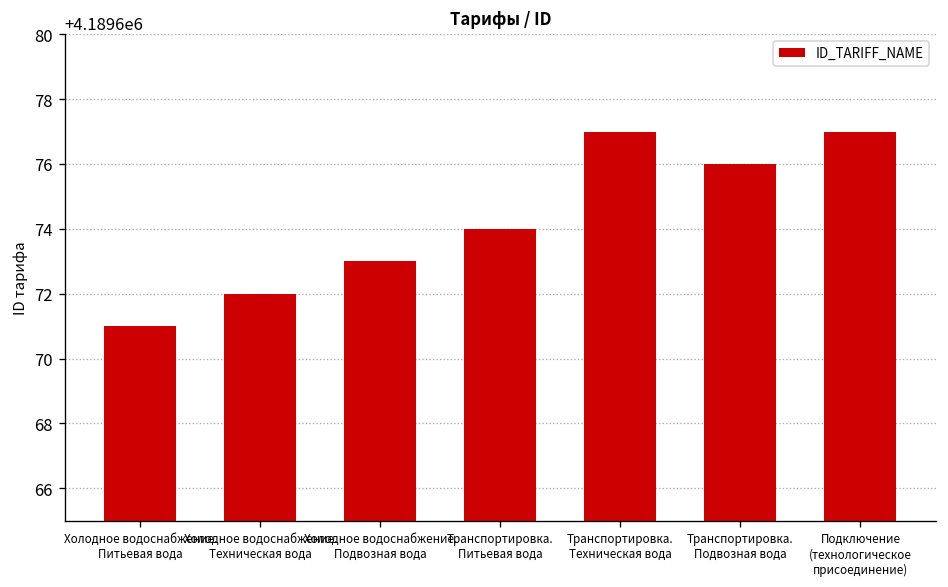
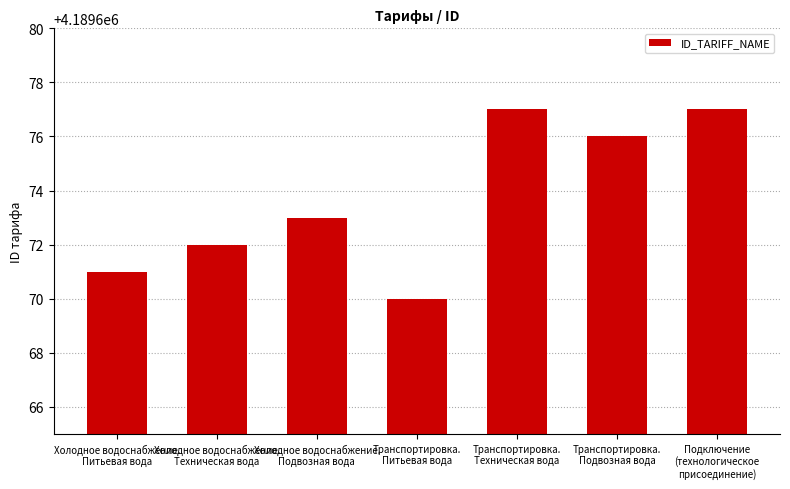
Транспортировка. Питьевая вода: 4189674 -> 4189670
